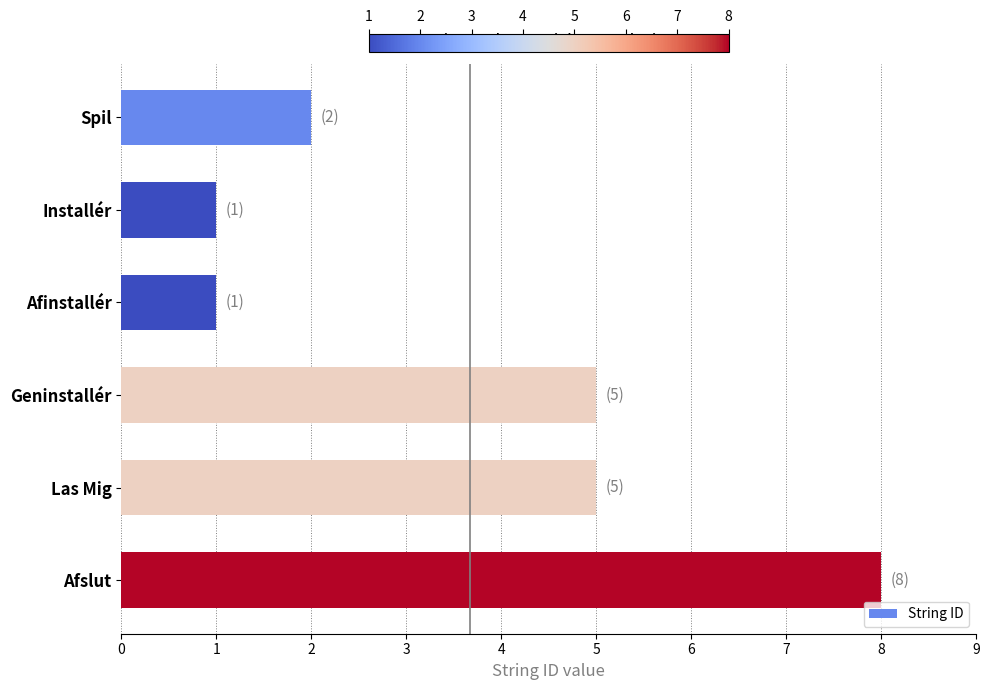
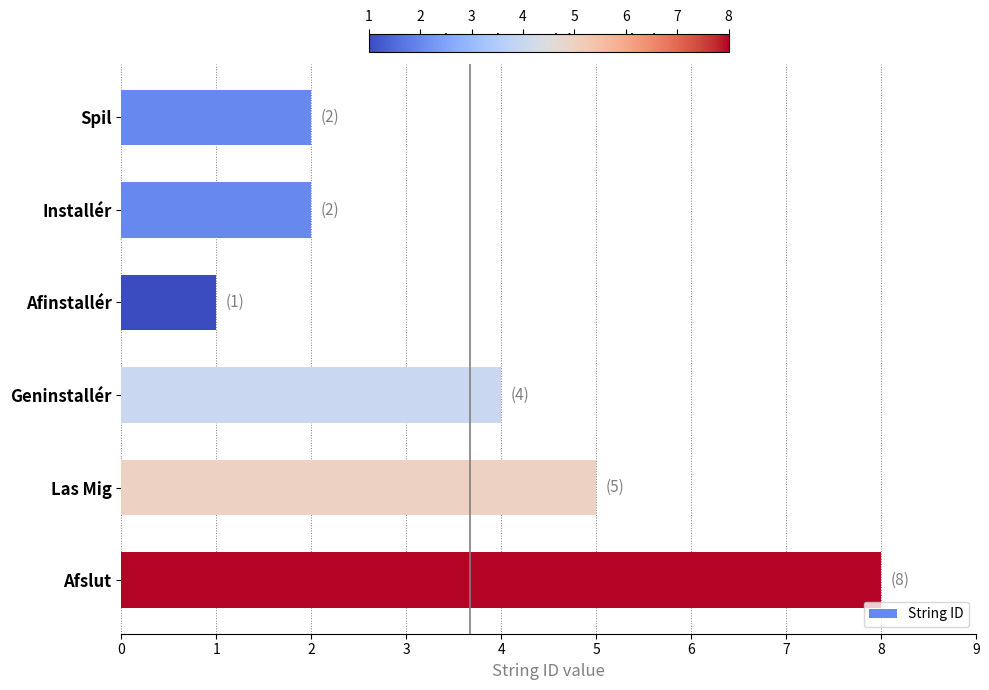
Installér: (1) -> (2)
Geninstallér: (5) -> (4)
